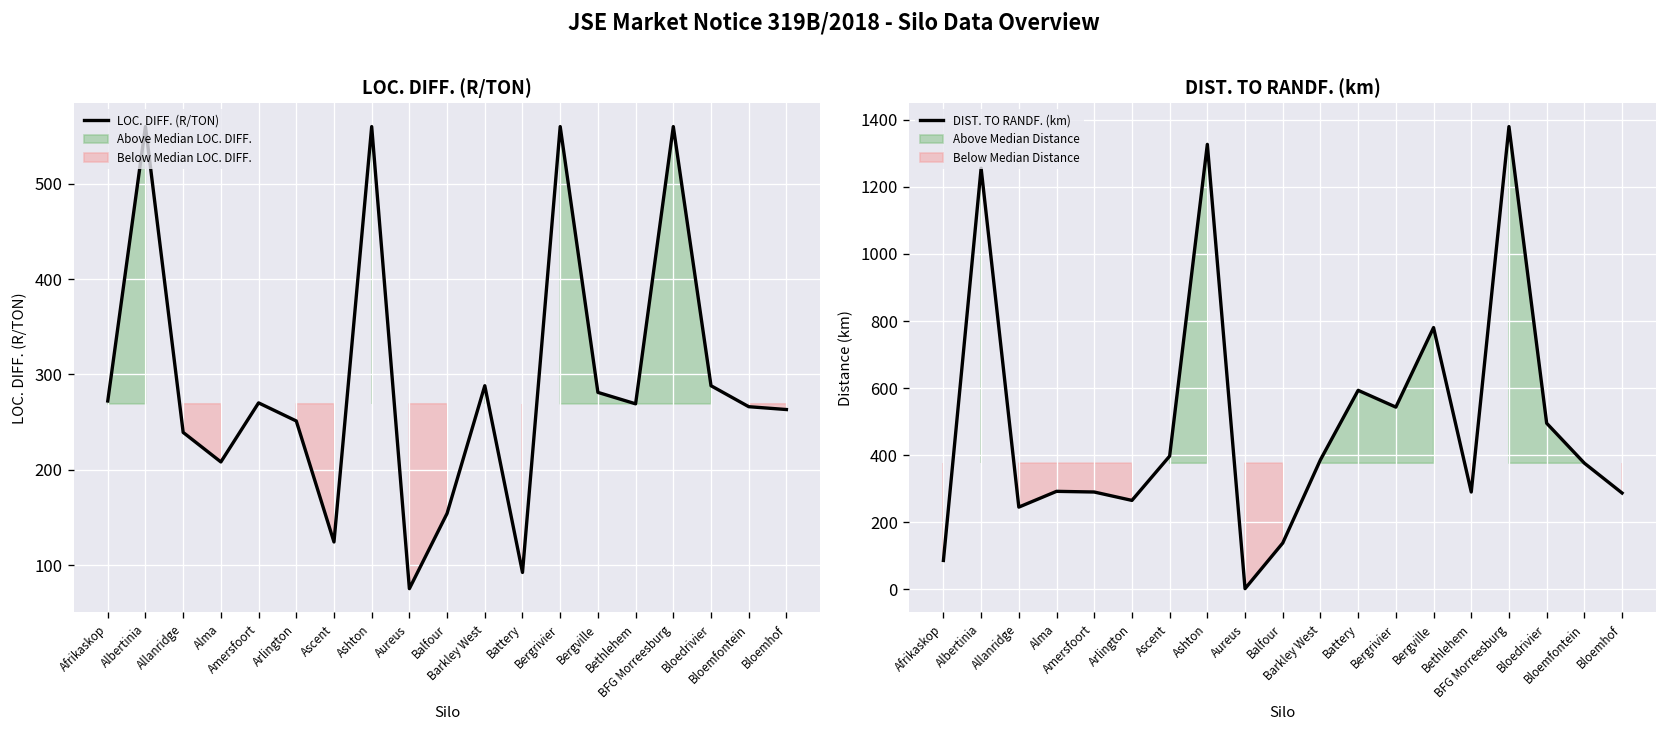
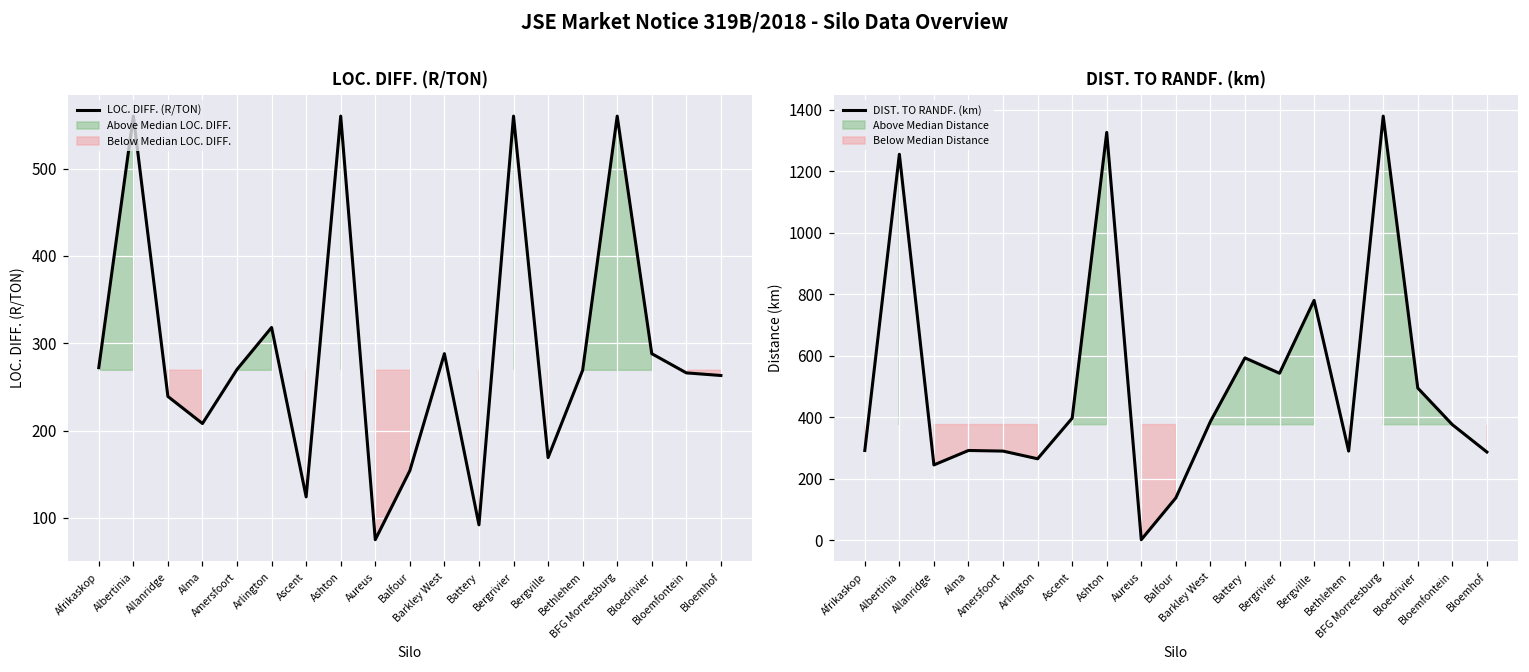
LOC. DIFF. (R/TON), Arlington: 250 -> 320
LOC. DIFF. (R/TON), Bergville: 280 -> 170
DIST. TO RANDF. (km), Afrikaskop: 90 -> 290
